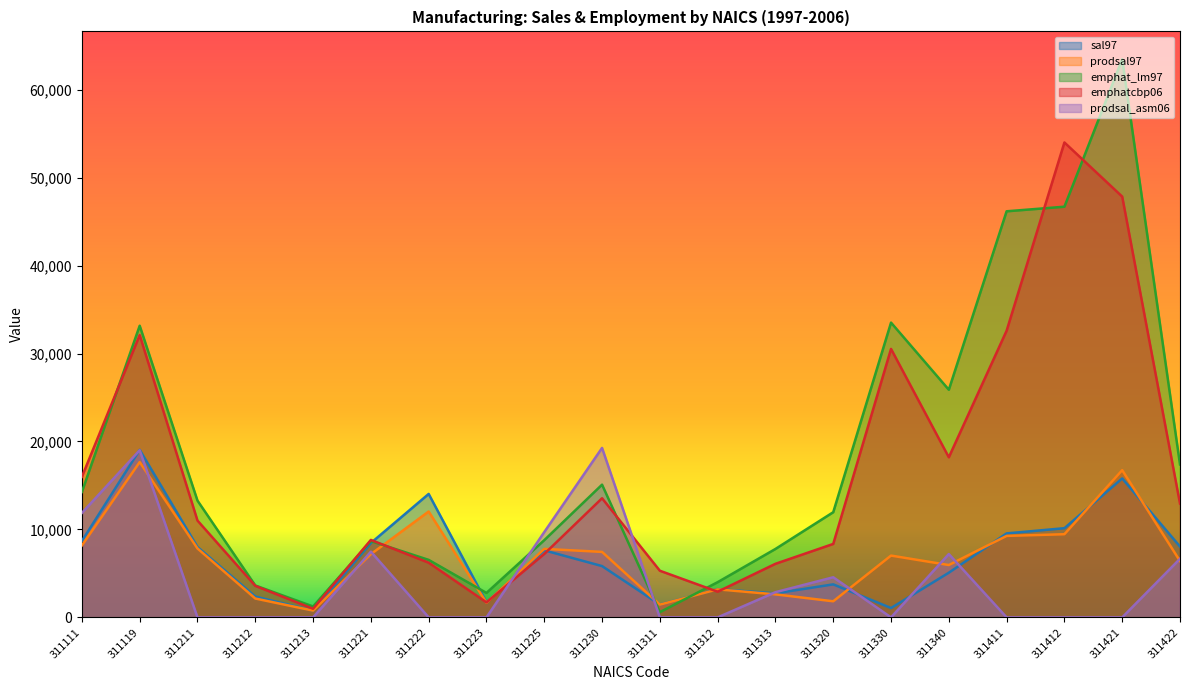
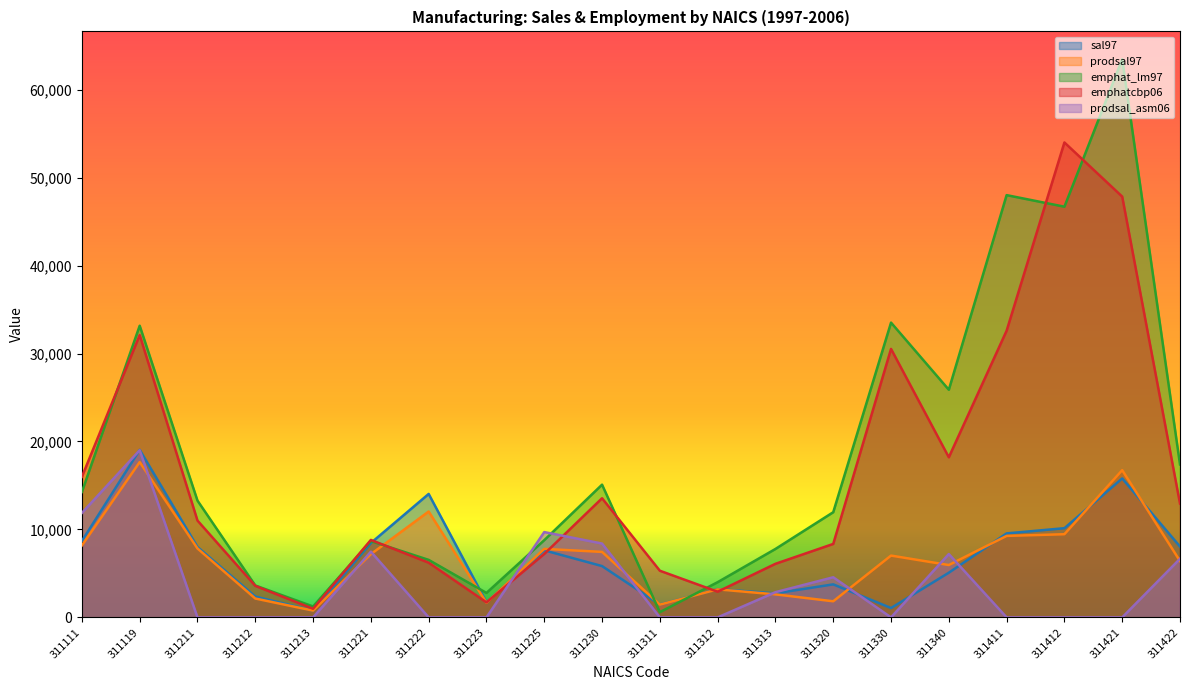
prodsal_asm06, 311230: 19,000 -> 8,000
emphat_lm97, 311411: 46,000 -> 48,000
